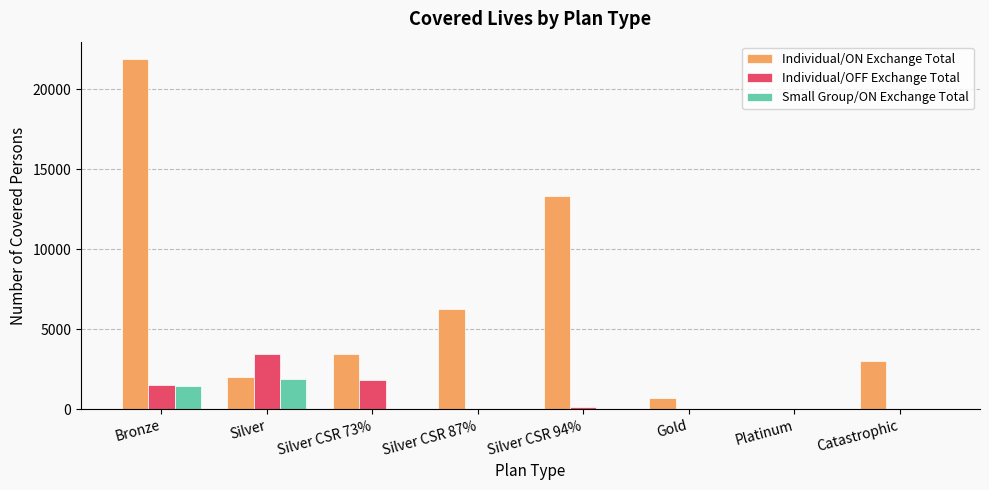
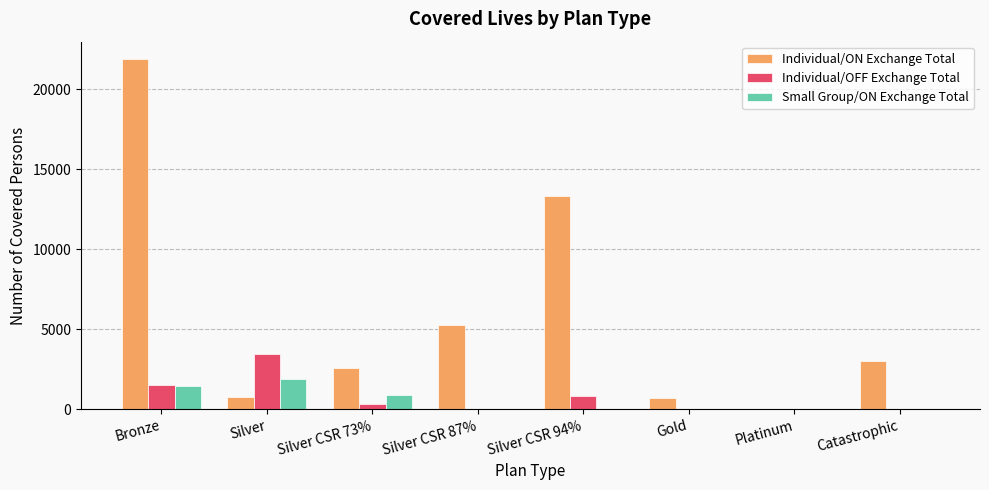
Individual/ON Exchange Total, Silver: 2000 -> 700
Individual/ON Exchange Total, Silver CSR 73%: 3400 -> 2600
Individual/OFF Exchange Total, Silver CSR 73%: 1800 -> 300
Small Group/ON Exchange Total, Silver CSR 73%: 0 -> 900
Individual/ON Exchange Total, Silver CSR 87%: 6300 -> 5300
Individual/OFF Exchange Total, Silver CSR 94%: 200 -> 900
